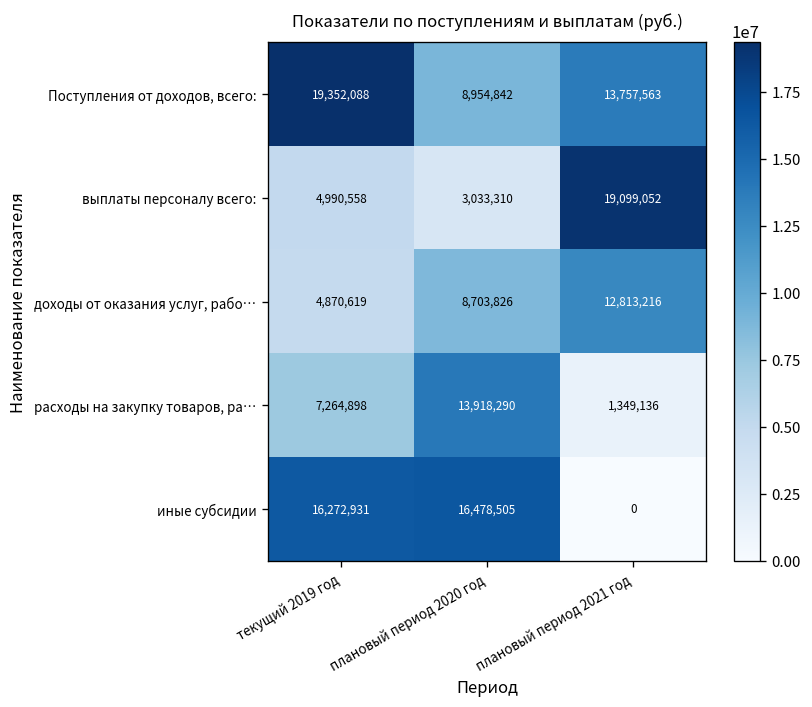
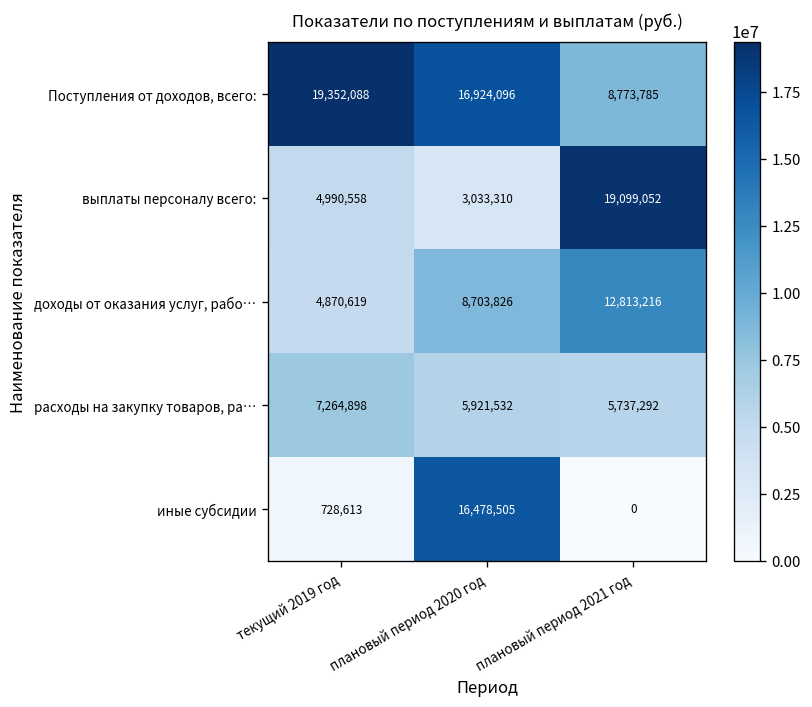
Поступления от доходов, всего:, плановый период 2020 год: 8,954,842 -> 16,924,096
Поступления от доходов, всего:, плановый период 2021 год: 13,757,563 -> 8,773,785
расходы на закупку товаров, ра…, плановый период 2020 год: 13,918,290 -> 5,921,532
расходы на закупку товаров, ра…, плановый период 2021 год: 1,349,136 -> 5,737,292
иные субсидии, текущий 2019 год: 16,272,931 -> 728,613
